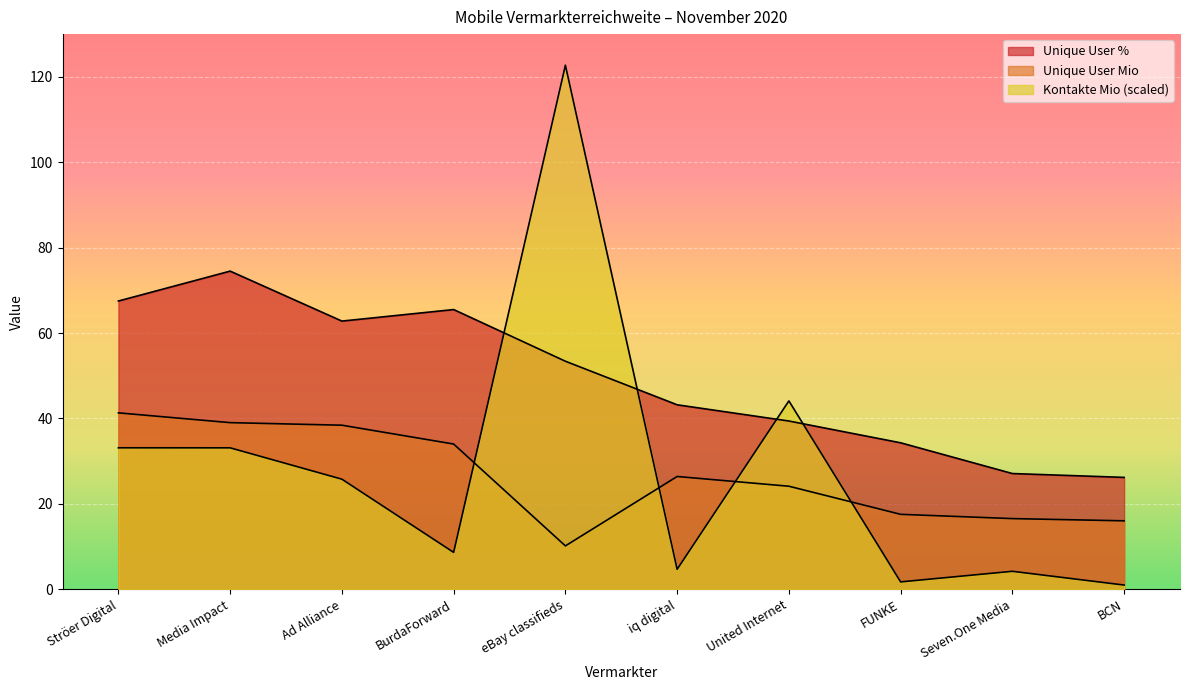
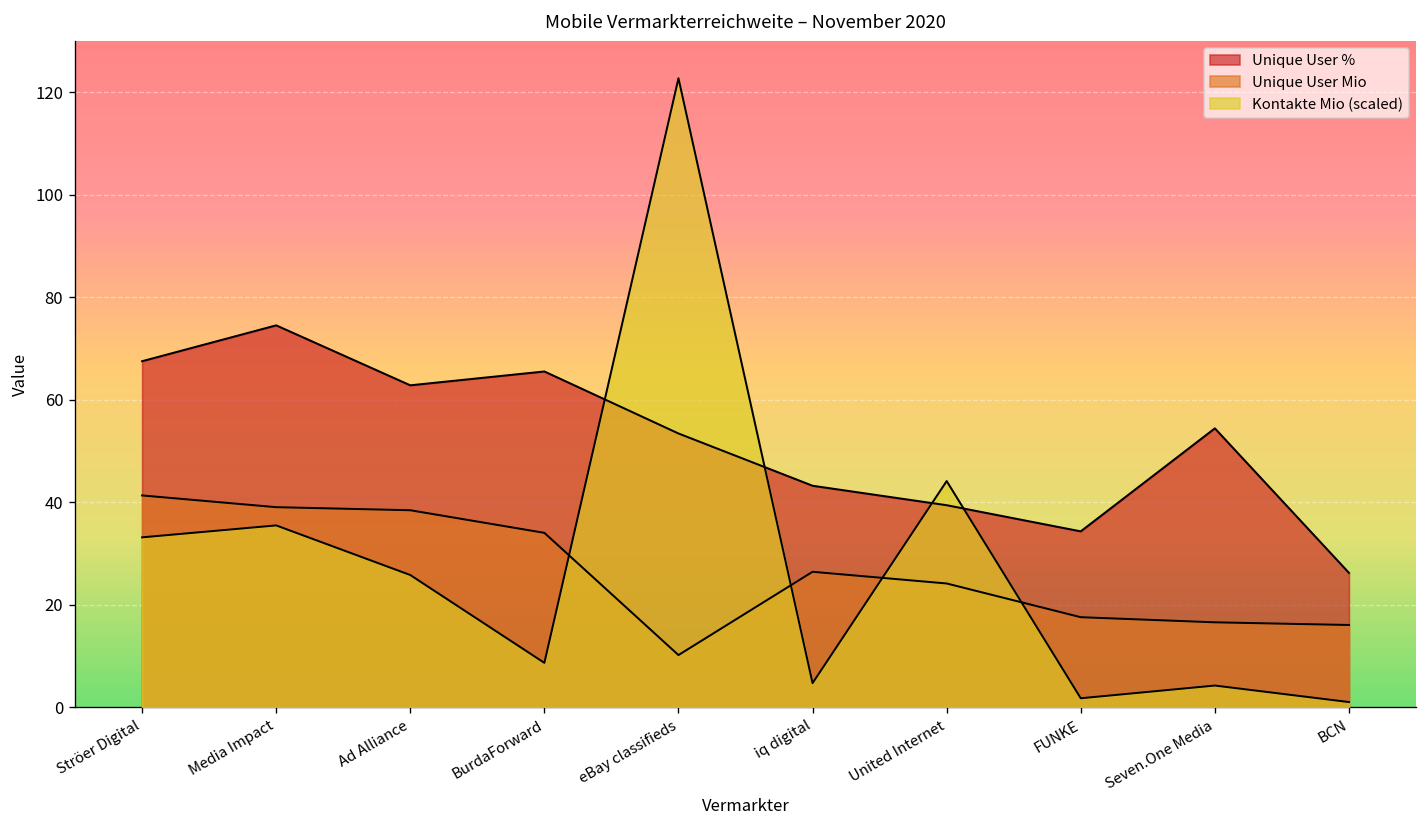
Kontakte Mio (scaled), Media Impact: 33 -> 35
Unique User %, Seven.One Media: 27 -> 54
